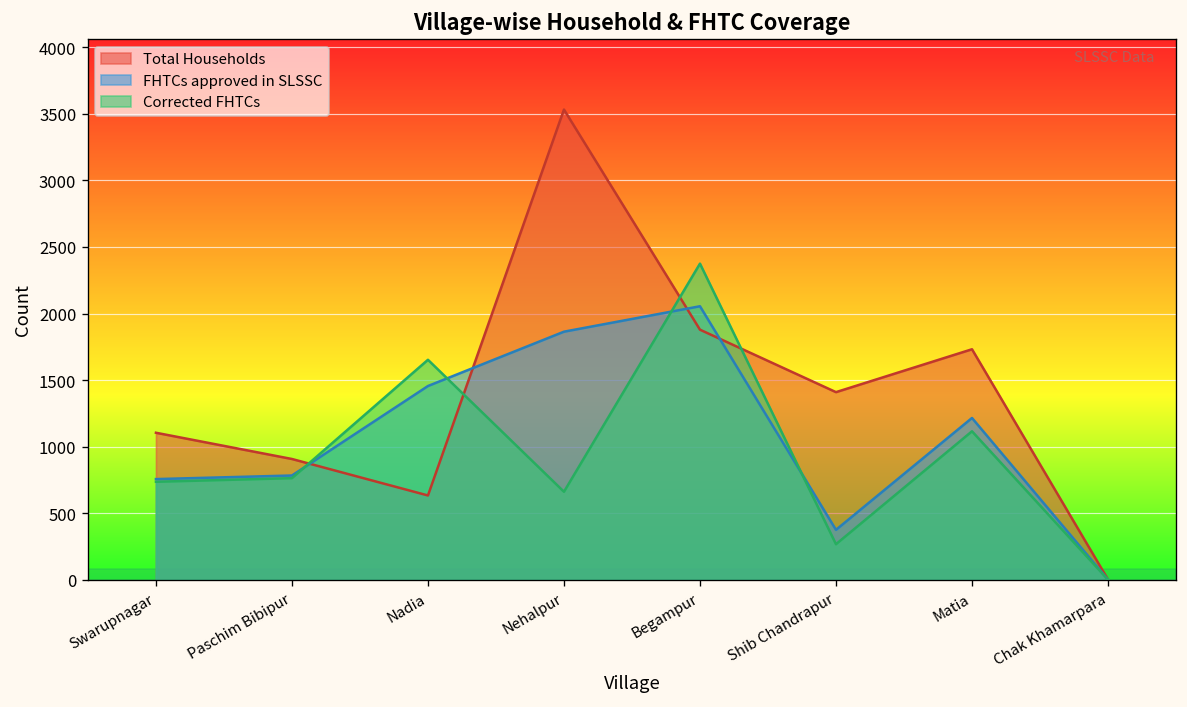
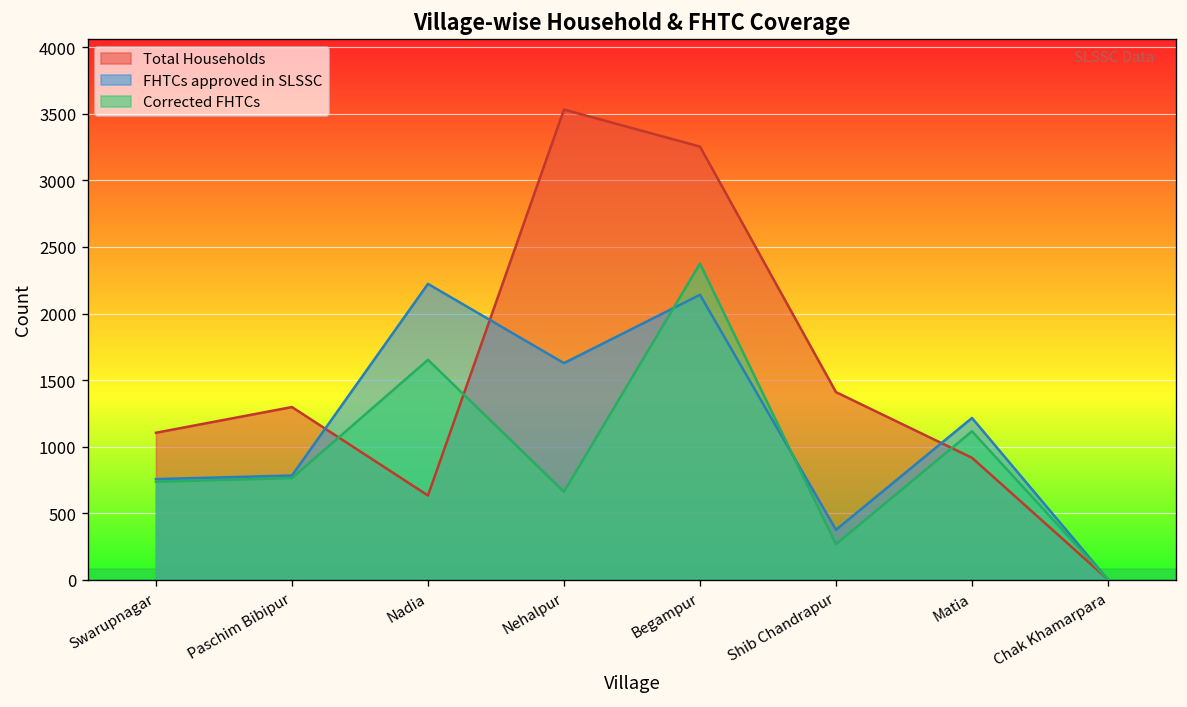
Total Households, Paschim Bibipur: 910 -> 1300
FHTCs approved in SLSSC, Nadia: 1460 -> 2220
FHTCs approved in SLSSC, Nehalpur: 1860 -> 1630
Total Households, Begampur: 1880 -> 3250
FHTCs approved in SLSSC, Begampur: 2060 -> 2140
Total Households, Matia: 1730 -> 920
